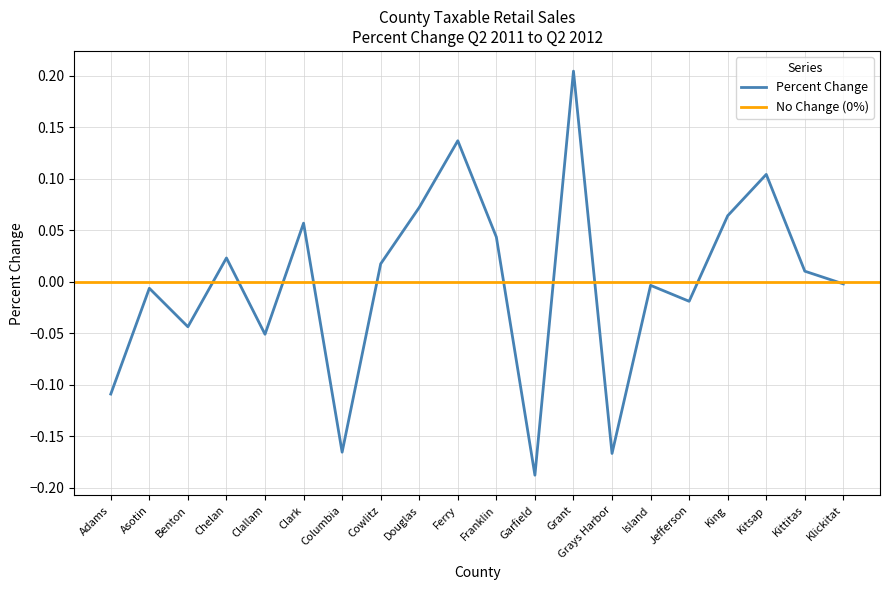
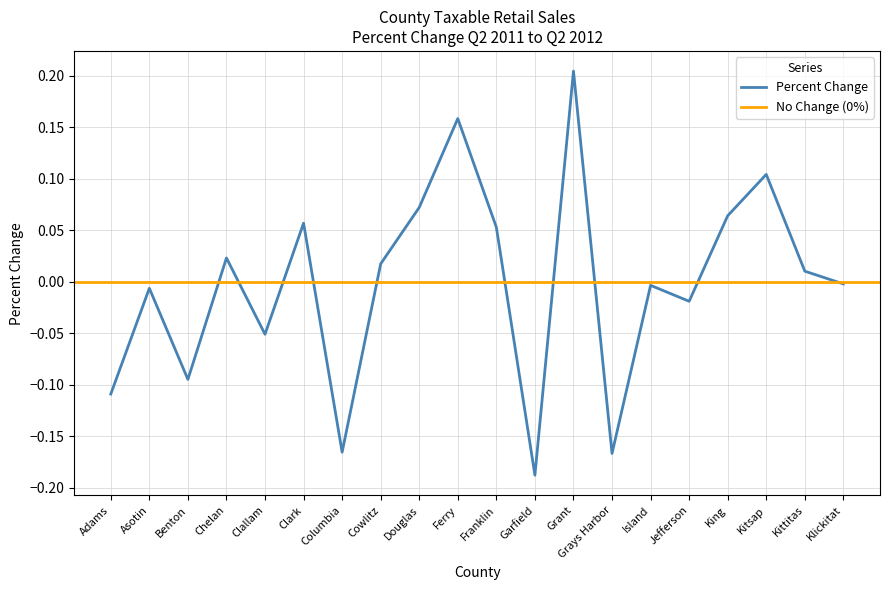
Benton: -0.044 -> -0.095
Ferry: 0.137 -> 0.159
Franklin: 0.043 -> 0.053
